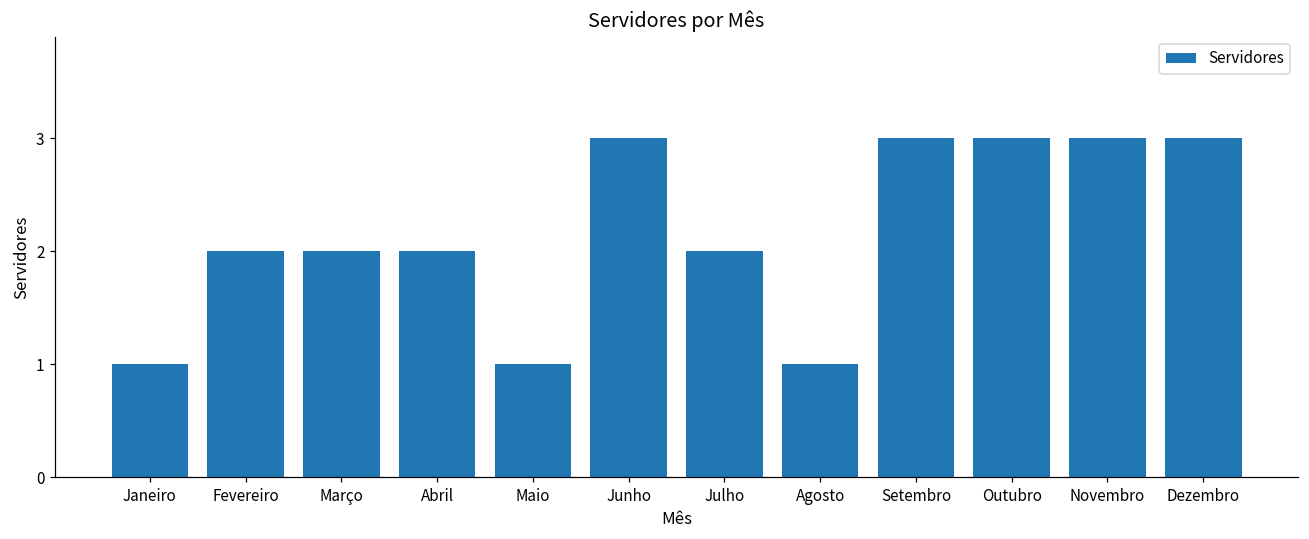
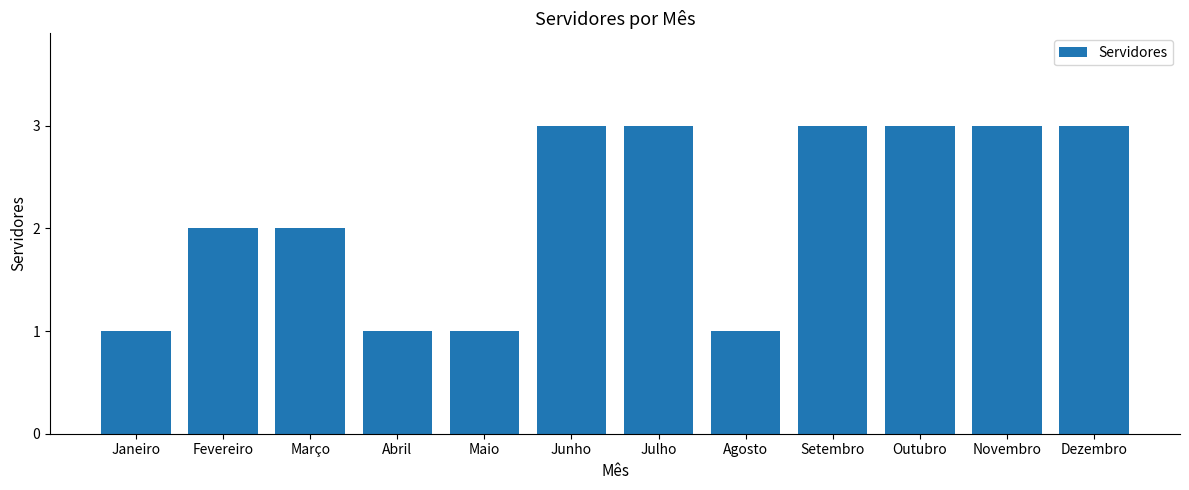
Abril: 2 -> 1
Julho: 2 -> 3
